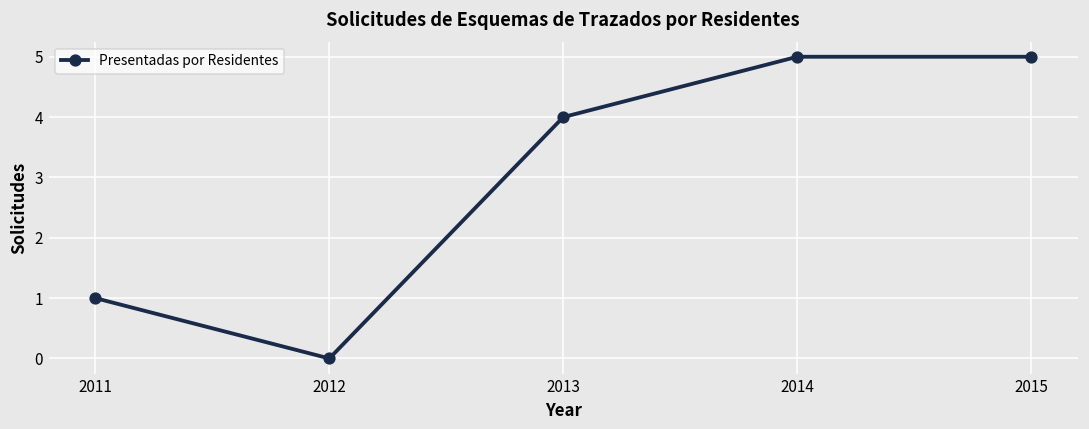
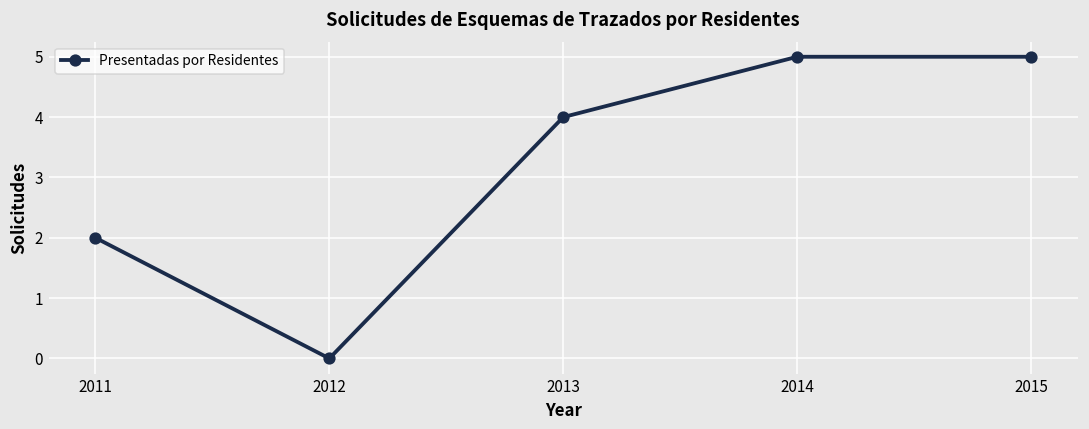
2011: 1 -> 2
